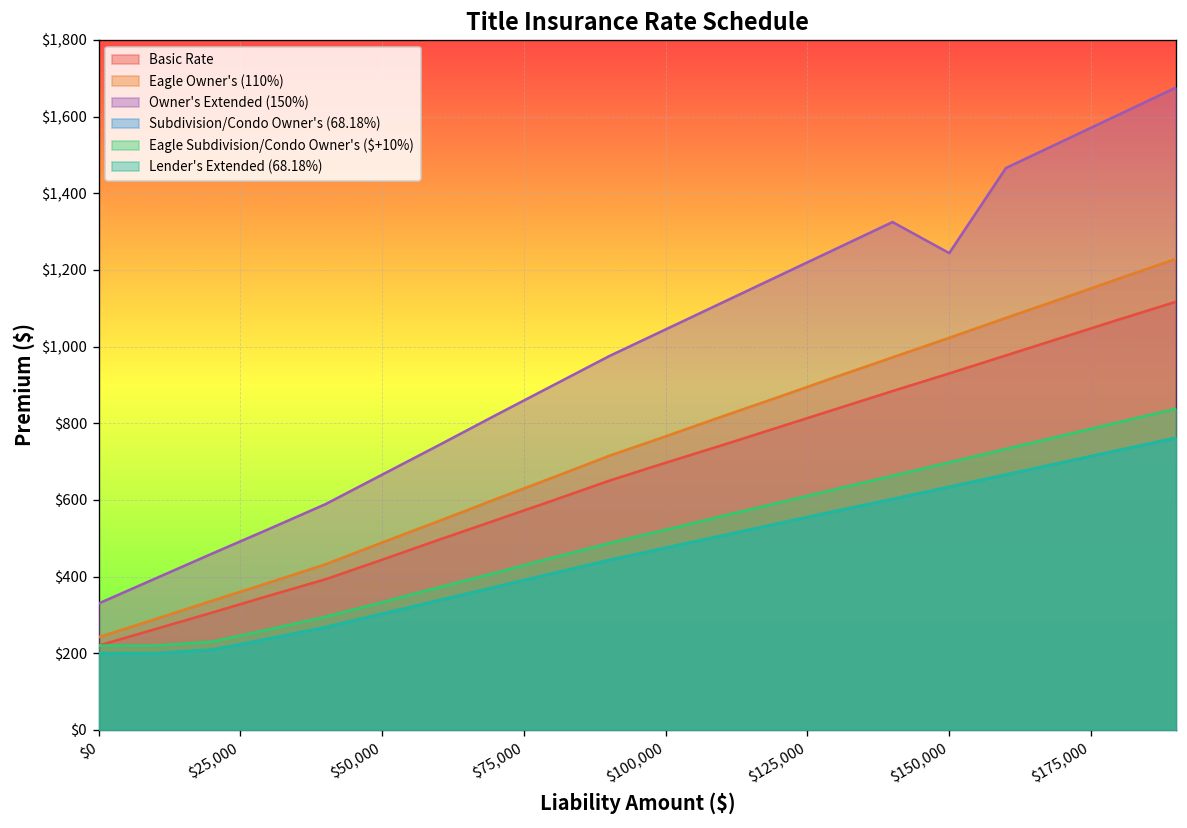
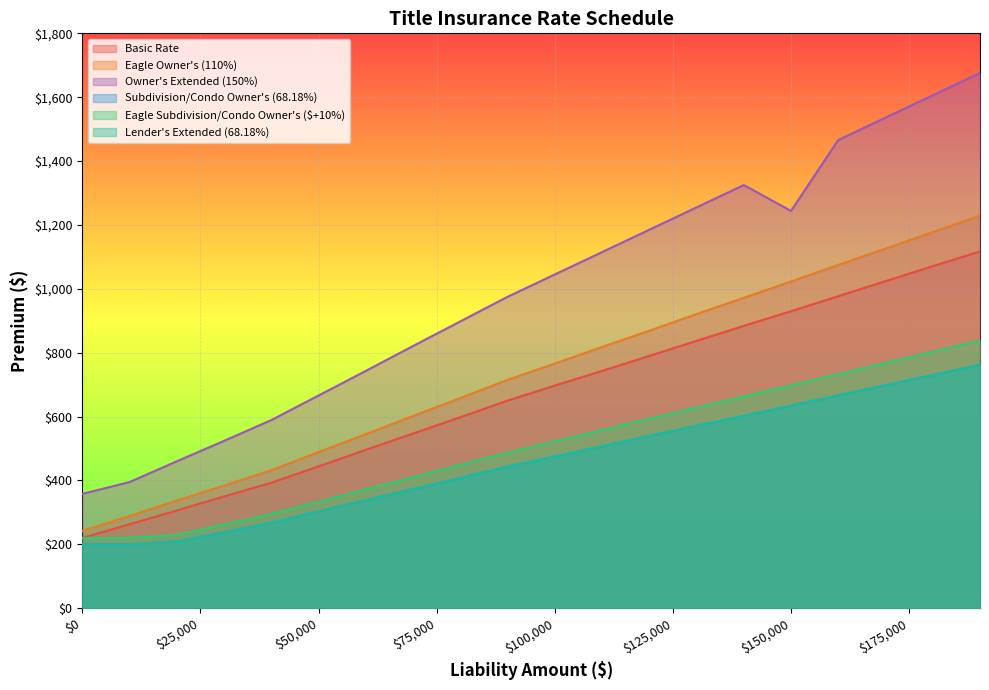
Owner's Extended (150%), $0: $330 -> $360
